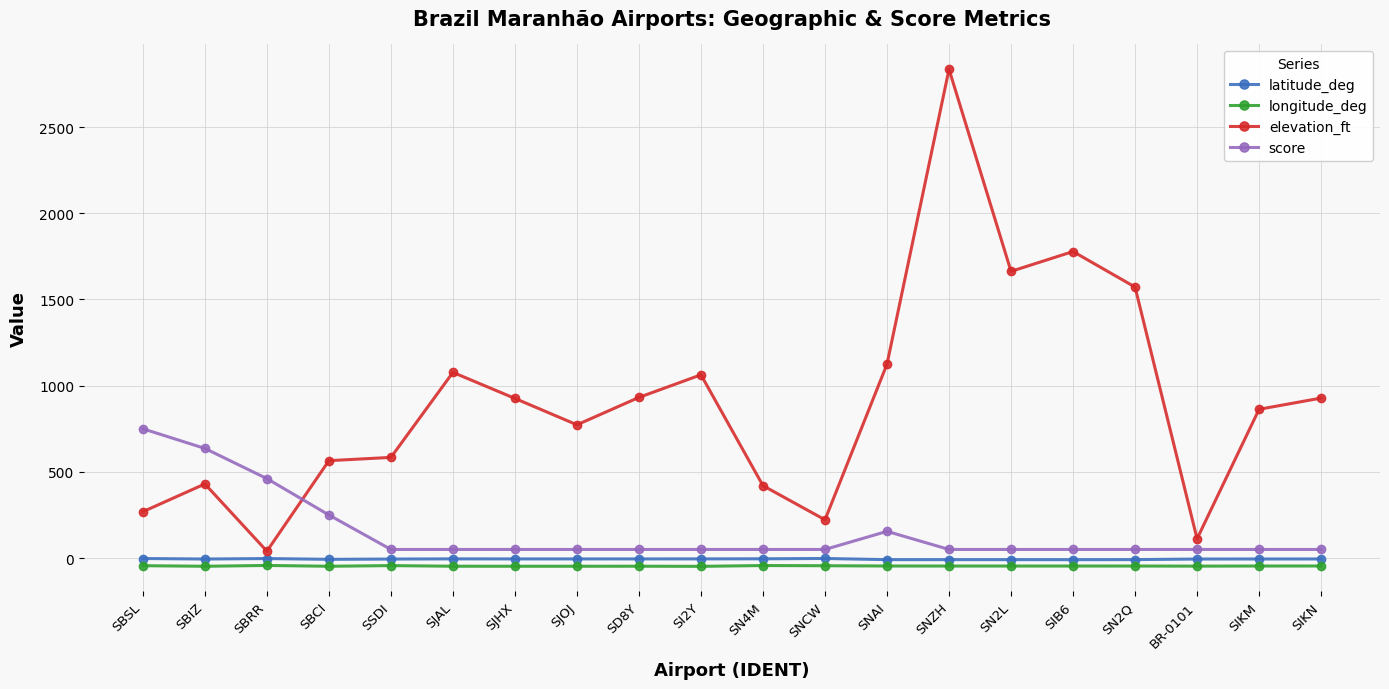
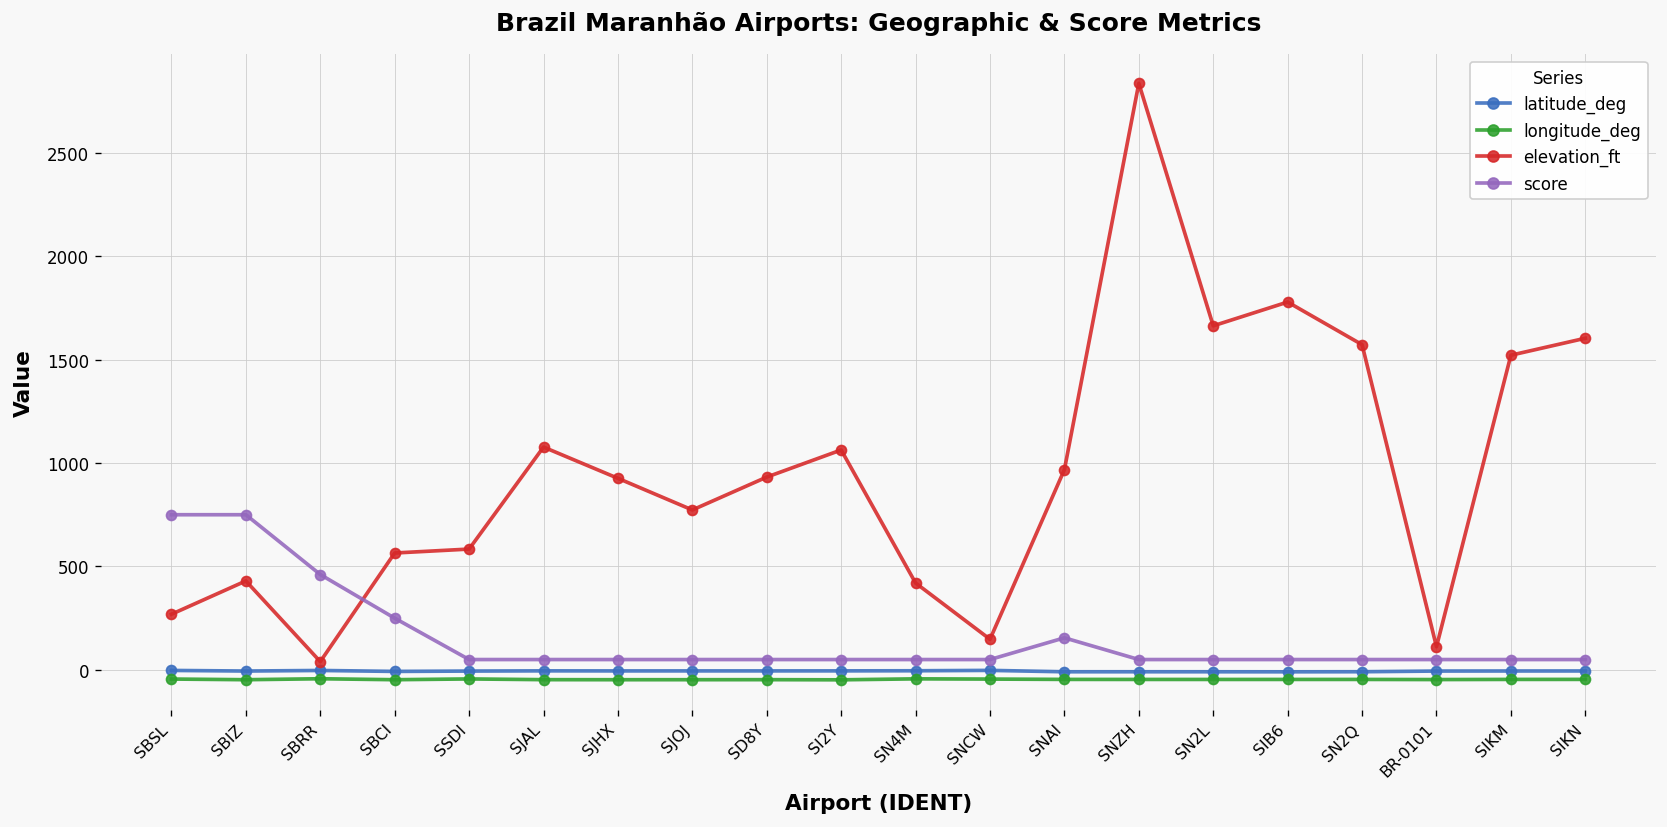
score, SBIZ: 640 -> 750
elevation_ft, SNCW: 220 -> 150
elevation_ft, SNAI: 1130 -> 970
elevation_ft, SIKM: 860 -> 1520
elevation_ft, SIKN: 930 -> 1600
